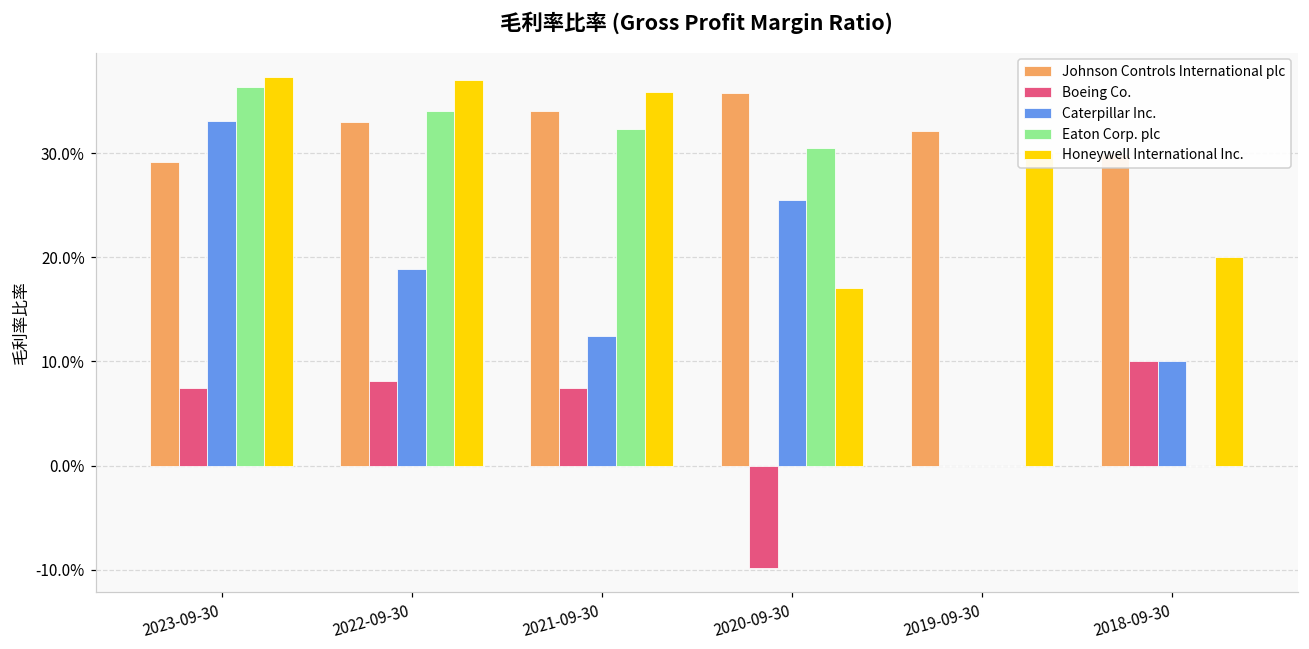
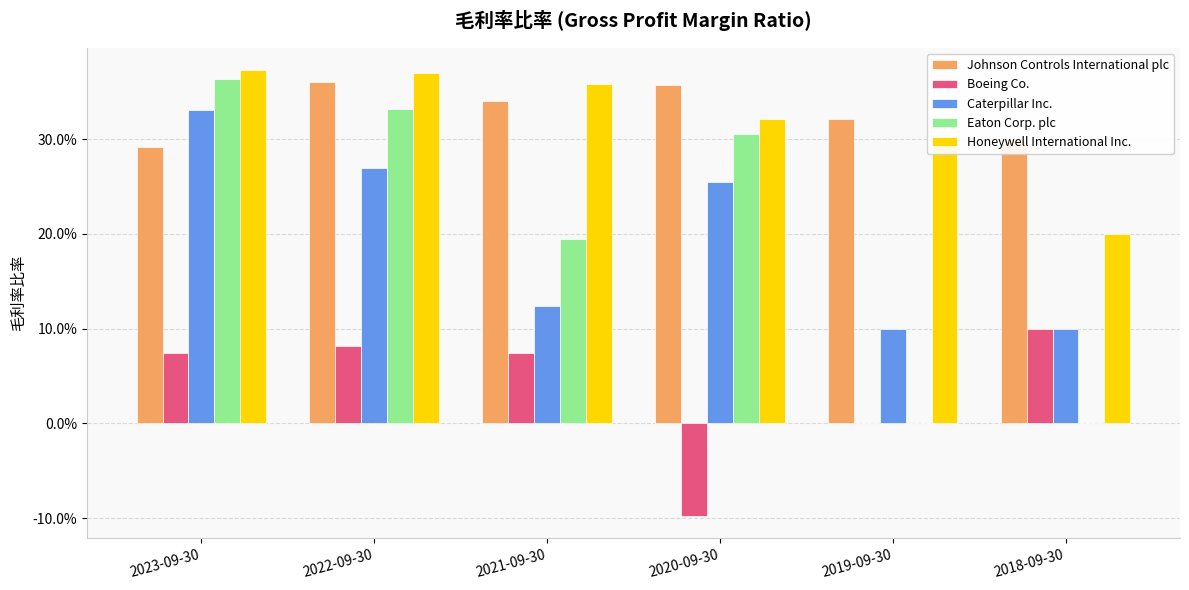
Johnson Controls International plc, 2022-09-30: 33% -> 36%
Caterpillar Inc., 2022-09-30: 19% -> 27%
Eaton Corp. plc, 2022-09-30: 34% -> 33%
Eaton Corp. plc, 2021-09-30: 32% -> 19%
Honeywell International Inc., 2020-09-30: 17% -> 32%
Caterpillar Inc., 2019-09-30: 0% -> 10%
